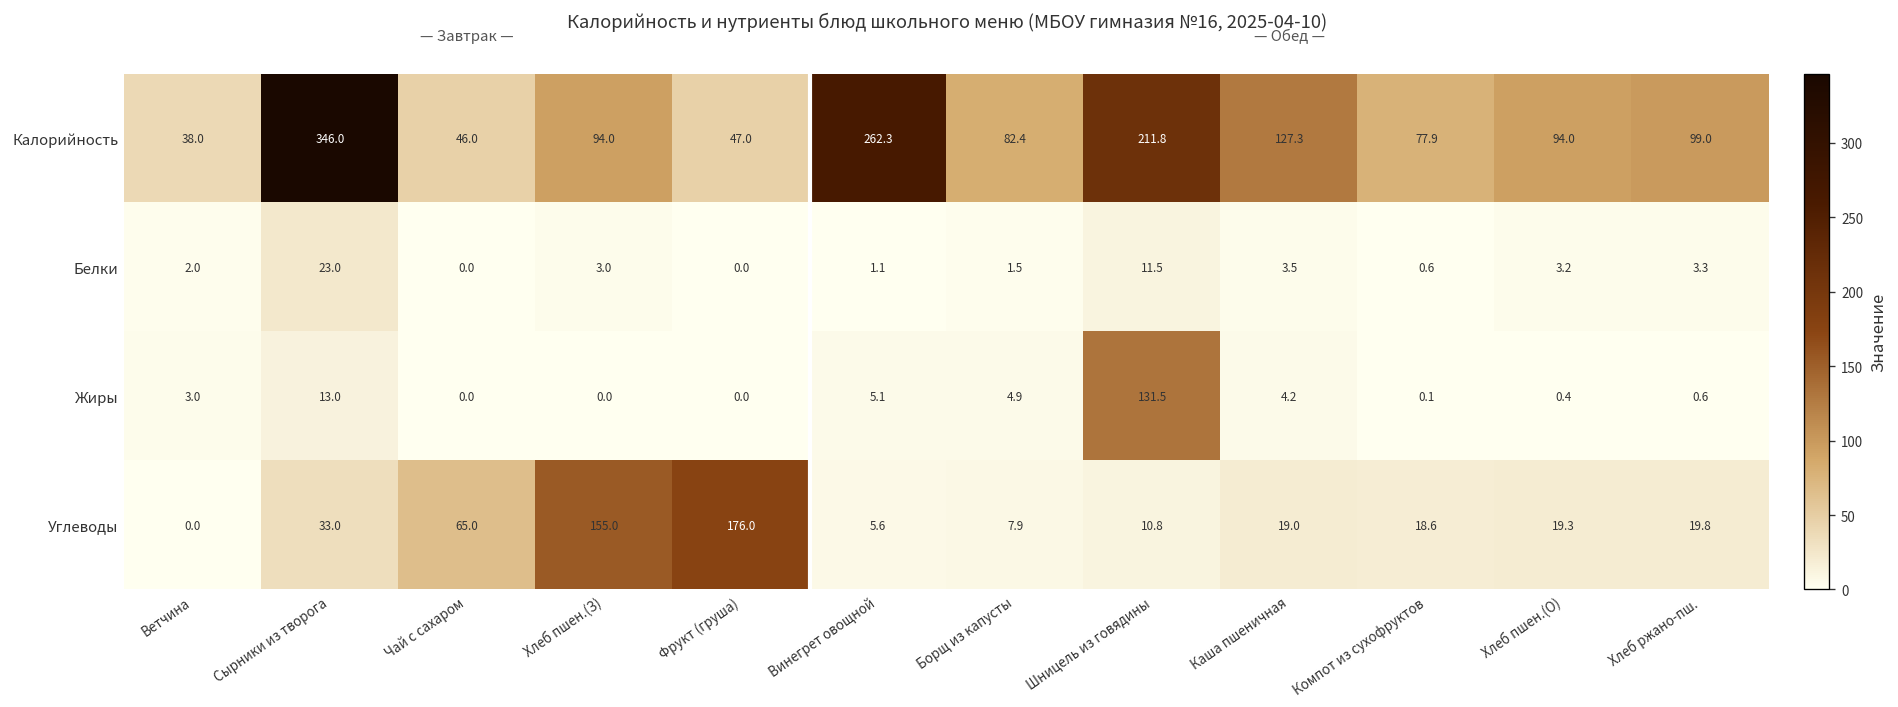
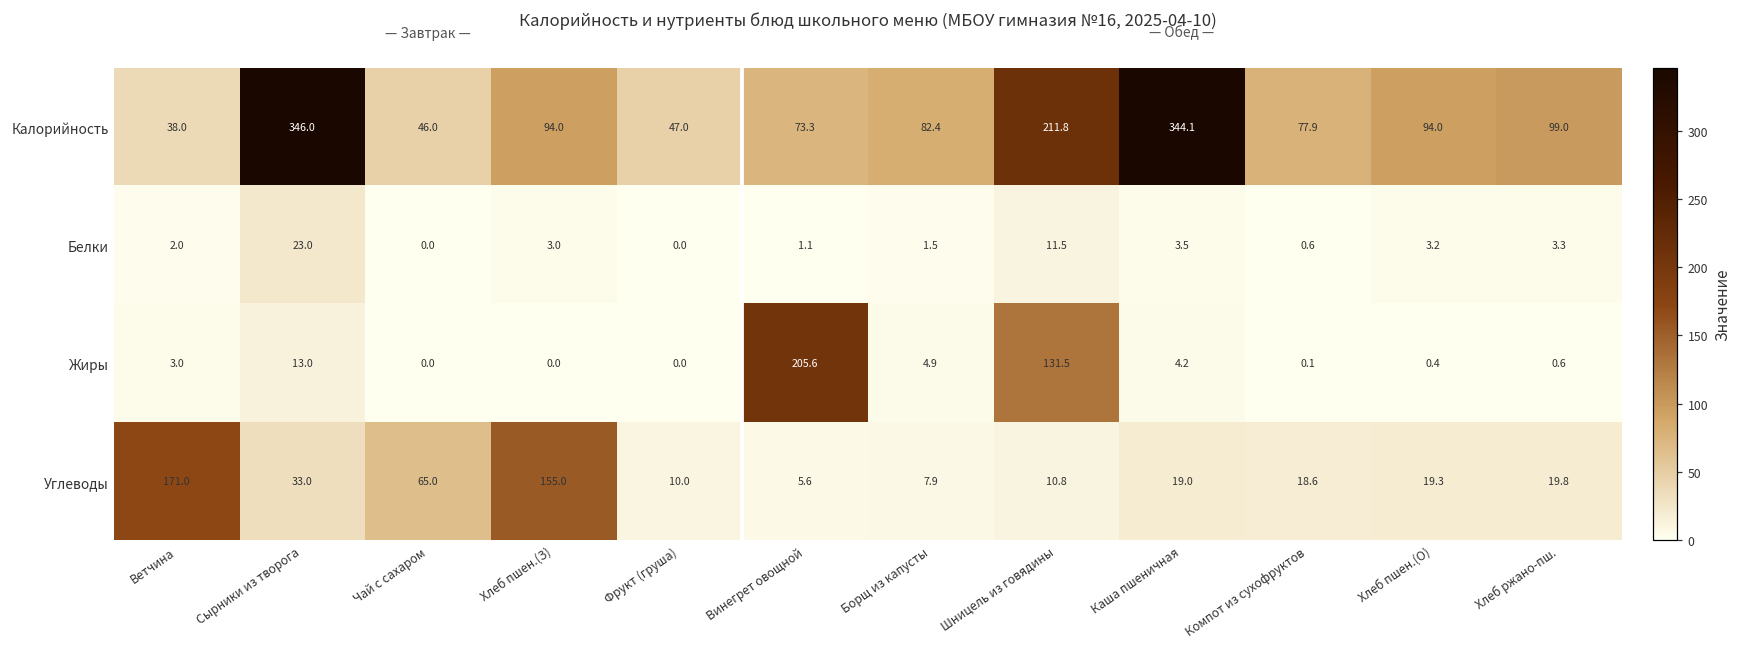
Калорийность, Винегрет овощной: 262.3 -> 73.3
Калорийность, Каша пшеничная: 127.3 -> 344.1
Жиры, Винегрет овощной: 5.1 -> 205.6
Углеводы, Ветчина: 0.0 -> 171.0
Углеводы, Фрукт (груша): 176.0 -> 10.0
